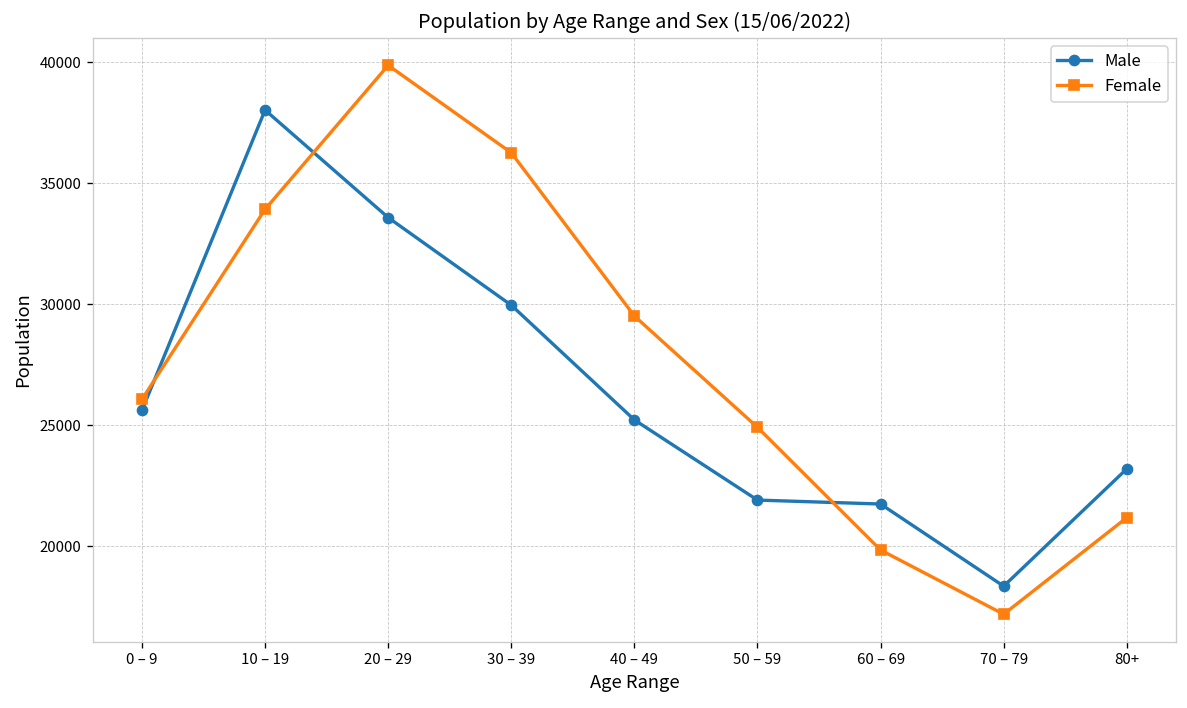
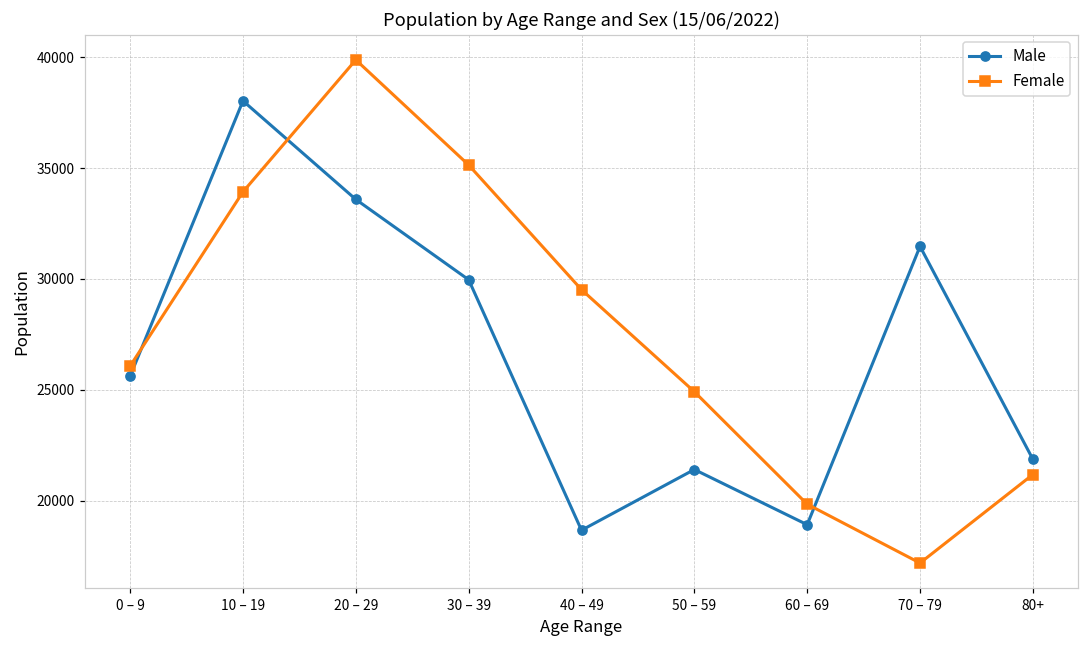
Female, 30 – 39: 36300 -> 35100
Male, 40 – 49: 25200 -> 18700
Male, 50 – 59: 21900 -> 21400
Male, 60 – 69: 21700 -> 18900
Male, 70 – 79: 18300 -> 31500
Male, 80+: 23200 -> 21900
